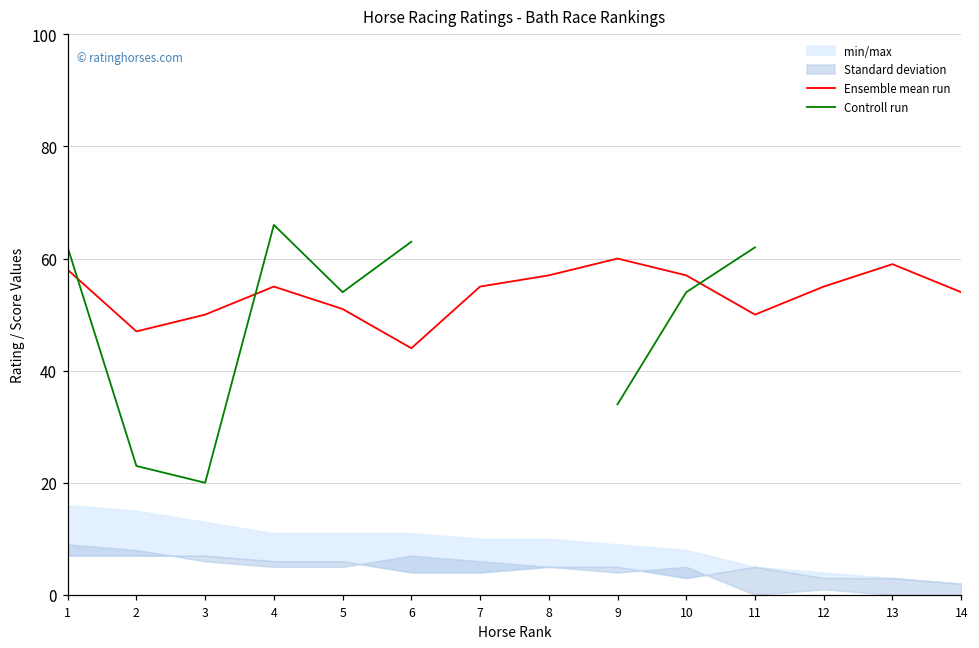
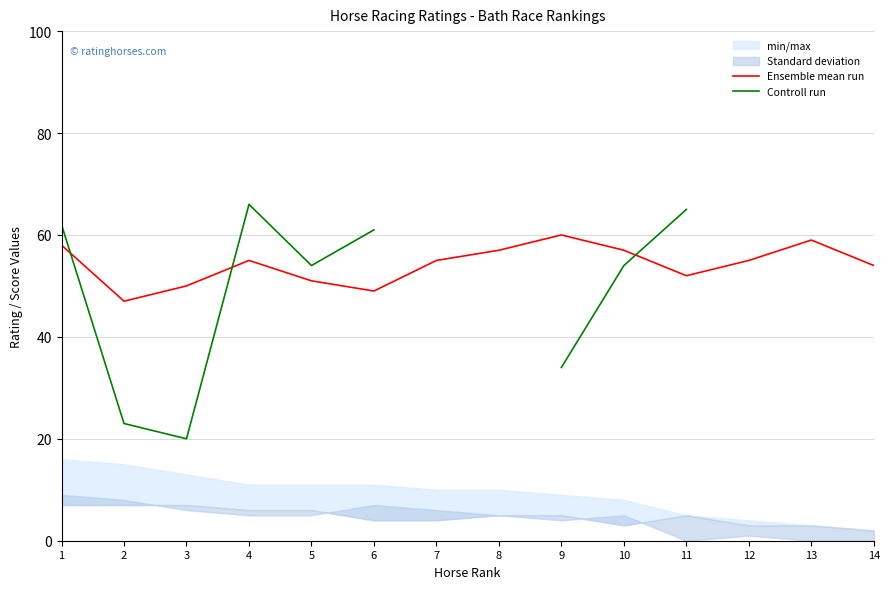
Ensemble mean run, 6: 44 -> 49
Controll run, 6: 63 -> 61
Ensemble mean run, 11: 50 -> 52
Controll run, 11: 62 -> 65
